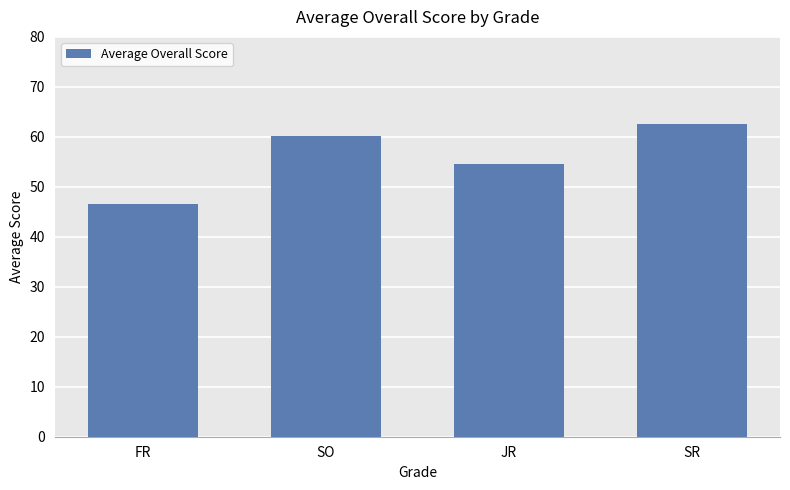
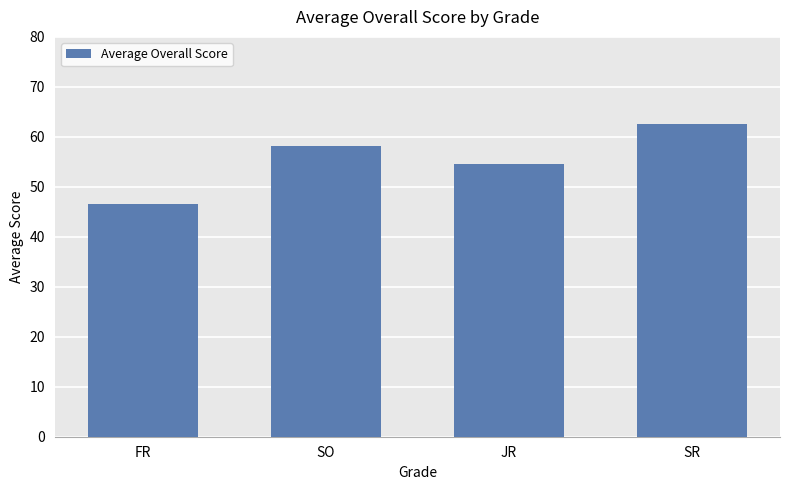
SO: 60 -> 58
